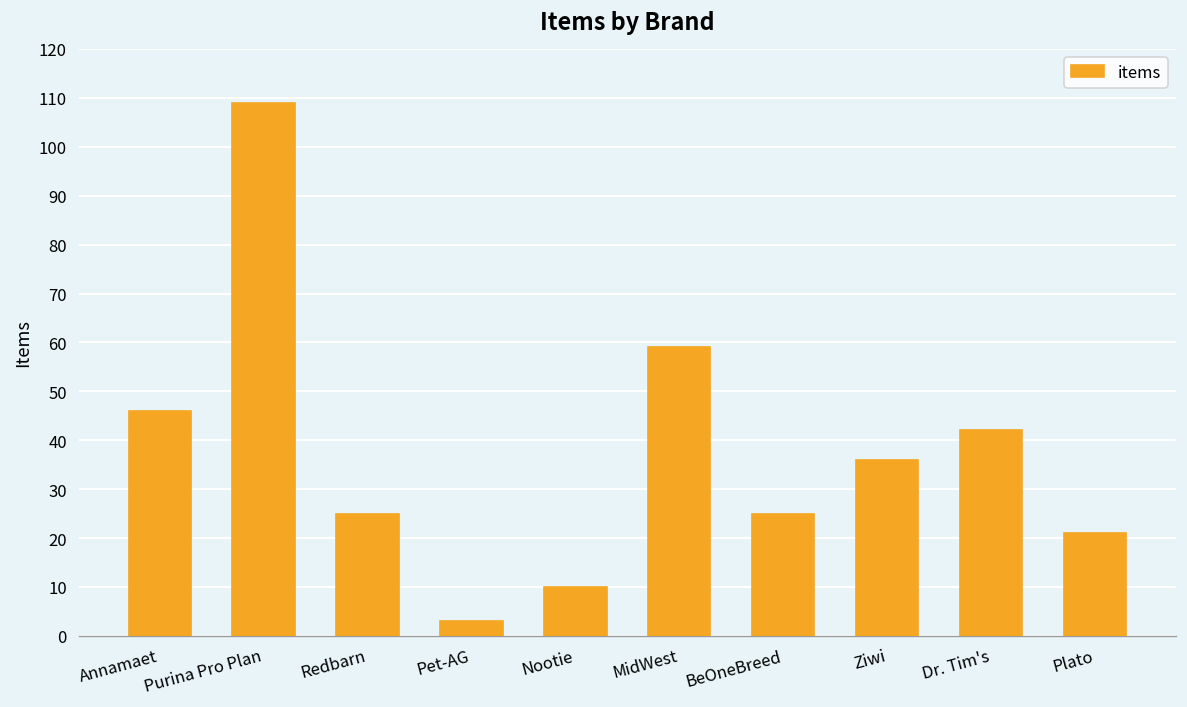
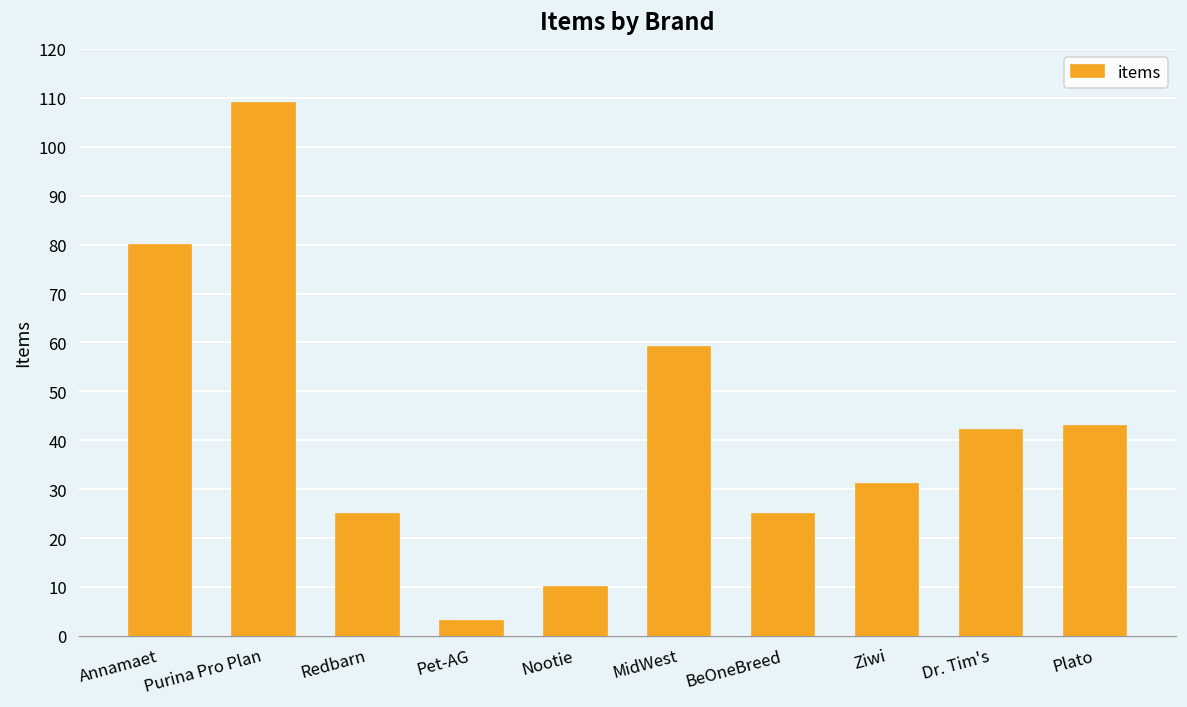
Annamaet: 46 -> 80
Ziwi: 36 -> 31
Plato: 21 -> 43
